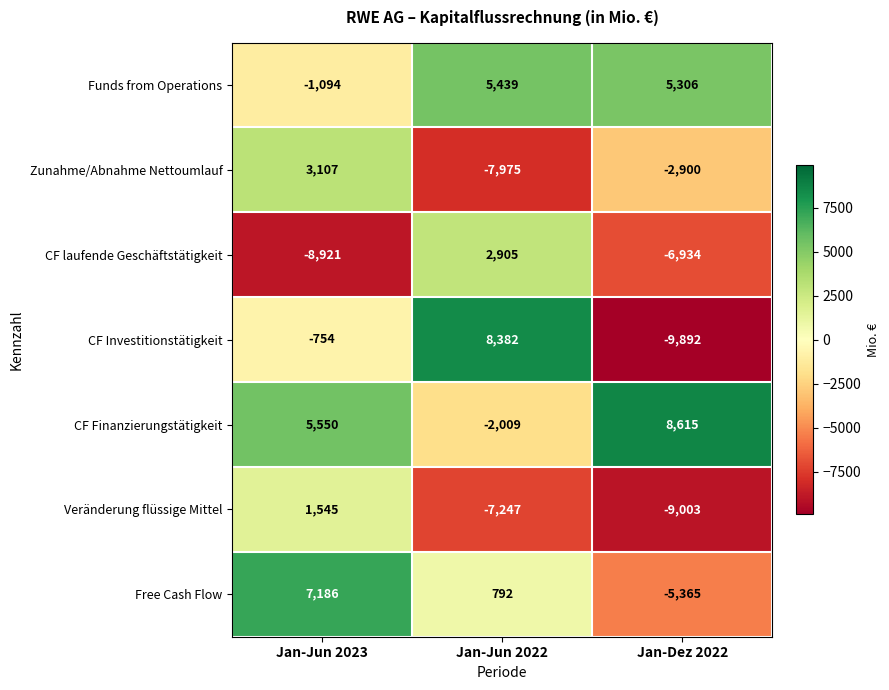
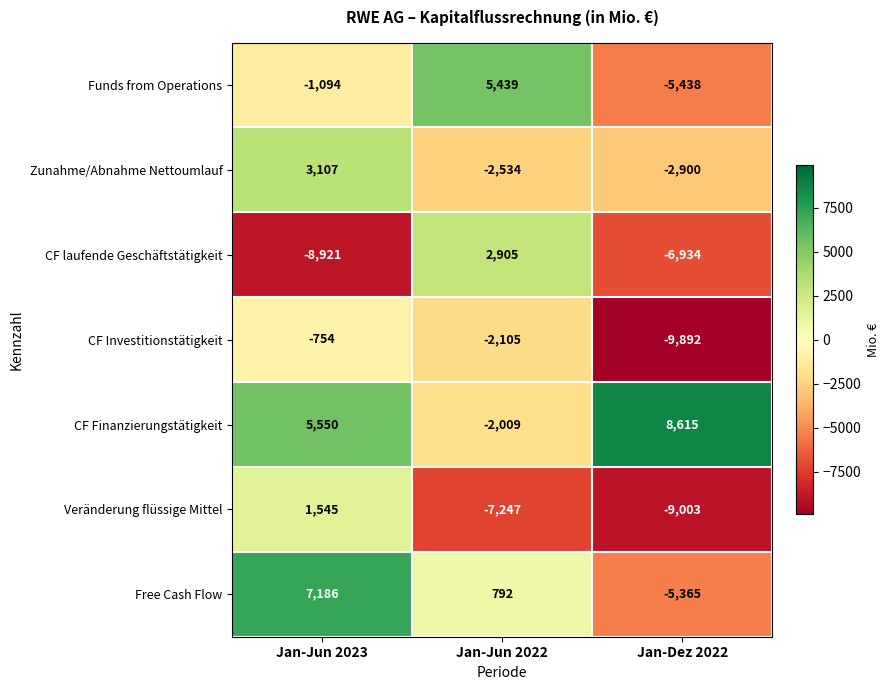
Funds from Operations, Jan-Dez 2022: 5,306 -> -5,438
Zunahme/Abnahme Nettoumlauf, Jan-Jun 2022: -7,975 -> -2,534
CF Investitionstätigkeit, Jan-Jun 2022: 8,382 -> -2,105
